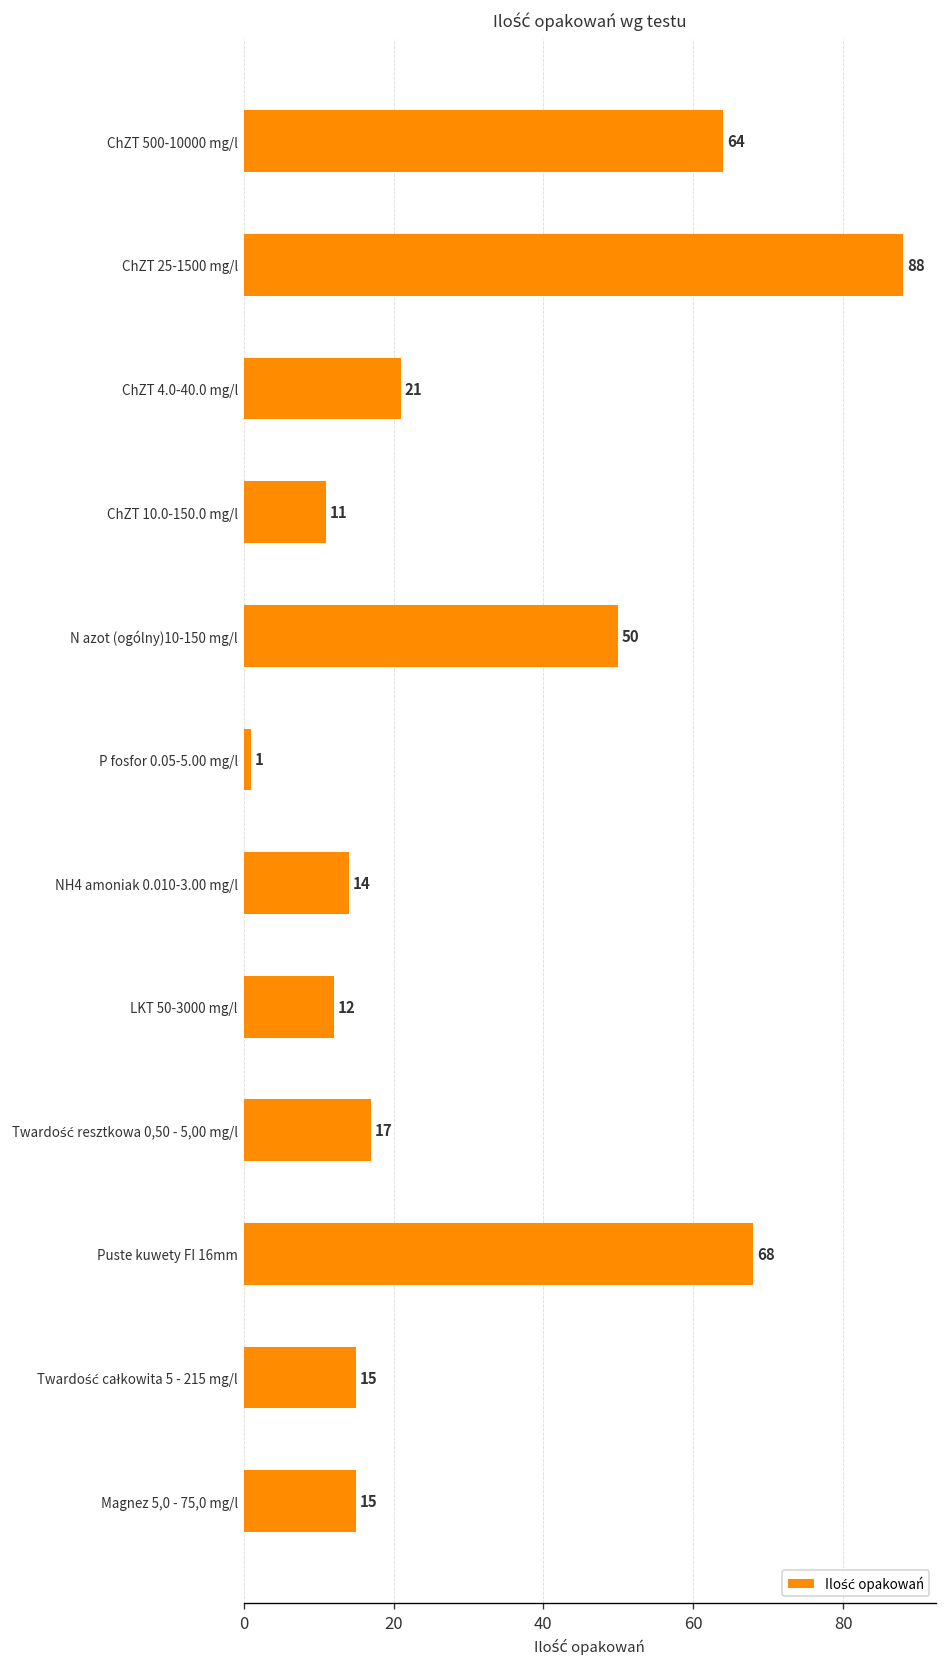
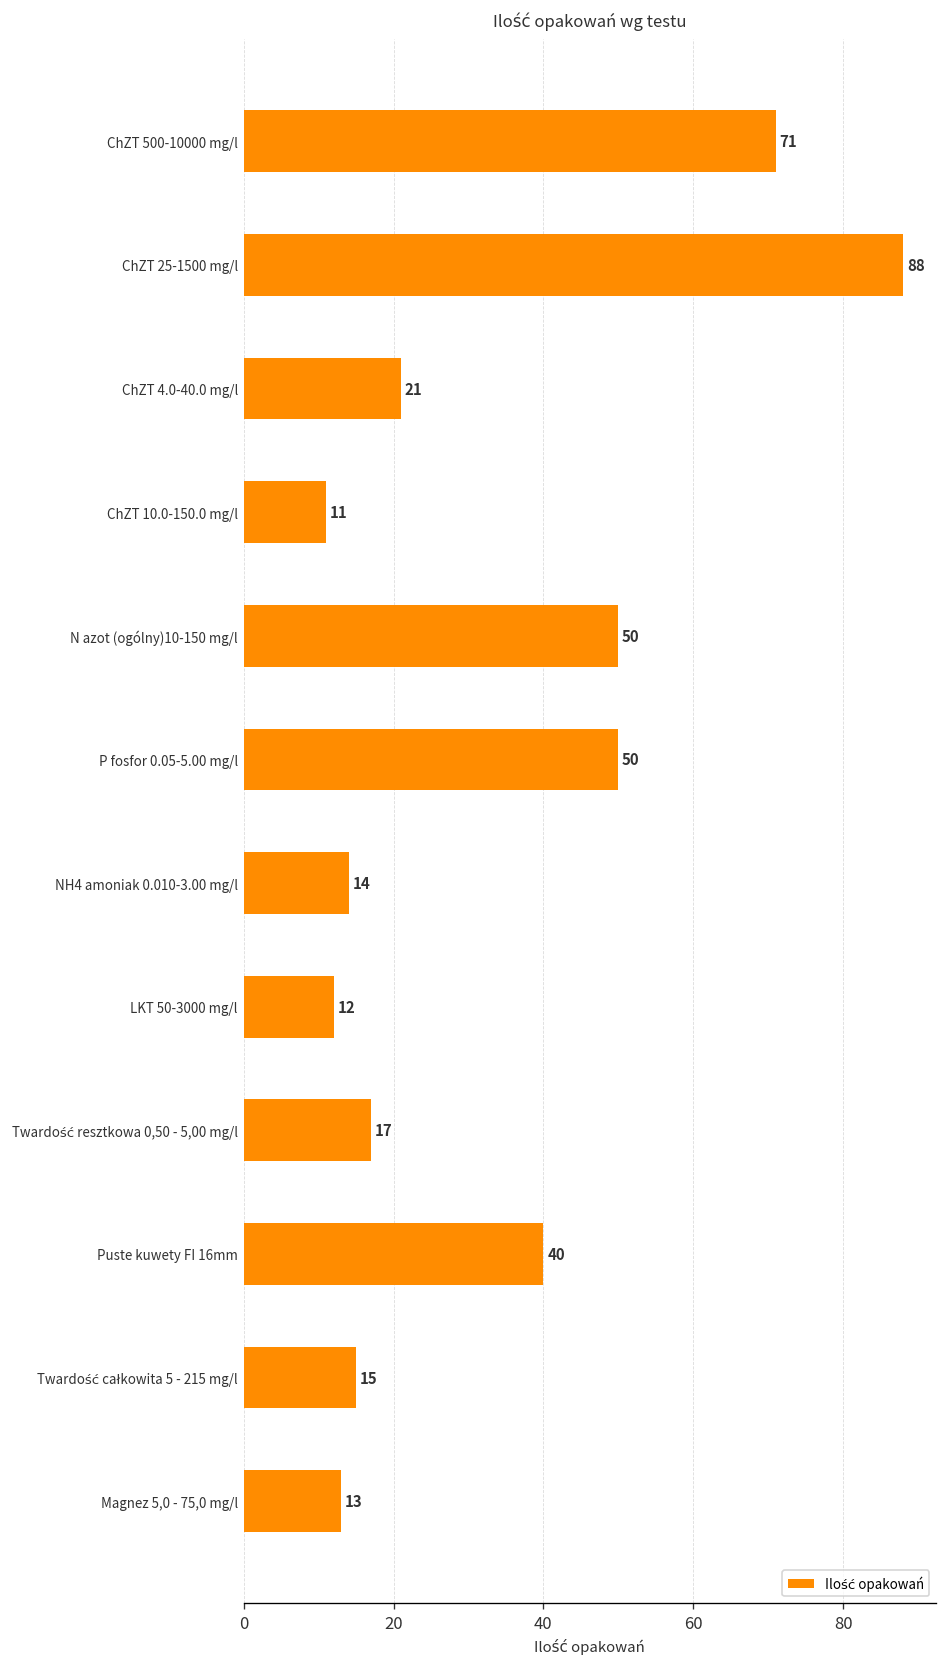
ChZT 500-10000 mg/l: 64 -> 71
P fosfor 0.05-5.00 mg/l: 1 -> 50
Puste kuwety FI 16mm: 68 -> 40
Magnez 5,0 - 75,0 mg/l: 15 -> 13
